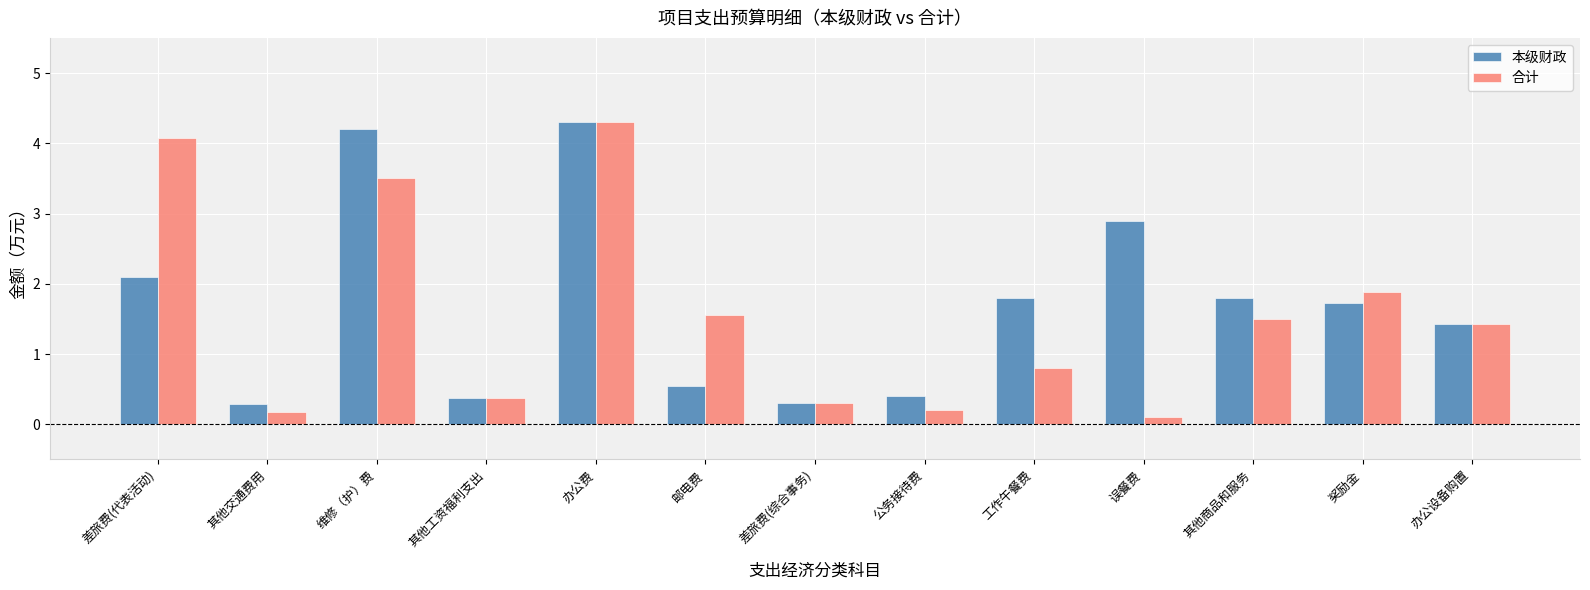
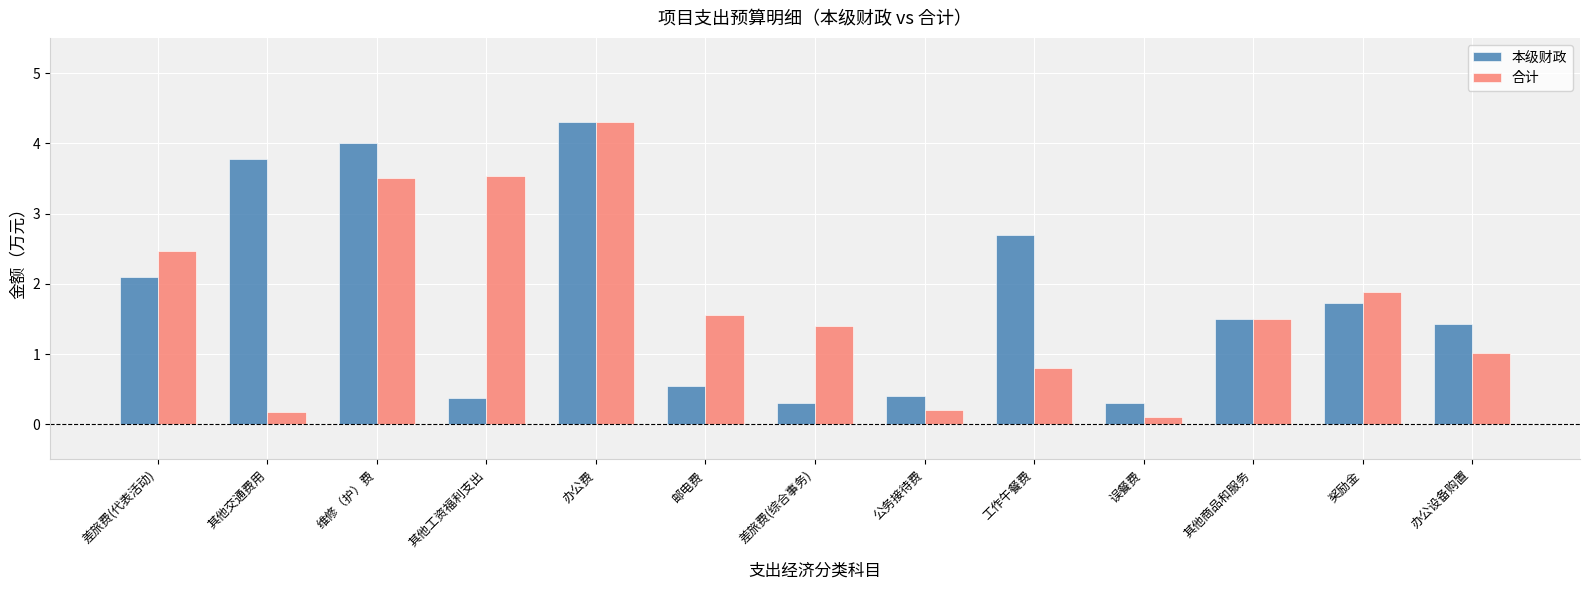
合计, 差旅费(代表活动): 4.1 -> 2.5
本级财政, 其他交通费用: 0.3 -> 3.8
本级财政, 维修（护）费: 4.2 -> 4.0
合计, 其他工资福利支出: 0.4 -> 3.5
合计, 差旅费(综合事务): 0.3 -> 1.4
本级财政, 工作午餐费: 1.8 -> 2.7
本级财政, 误餐费: 2.9 -> 0.3
本级财政, 其他商品和服务: 1.8 -> 1.5
合计, 办公设备购置: 1.4 -> 1.0
